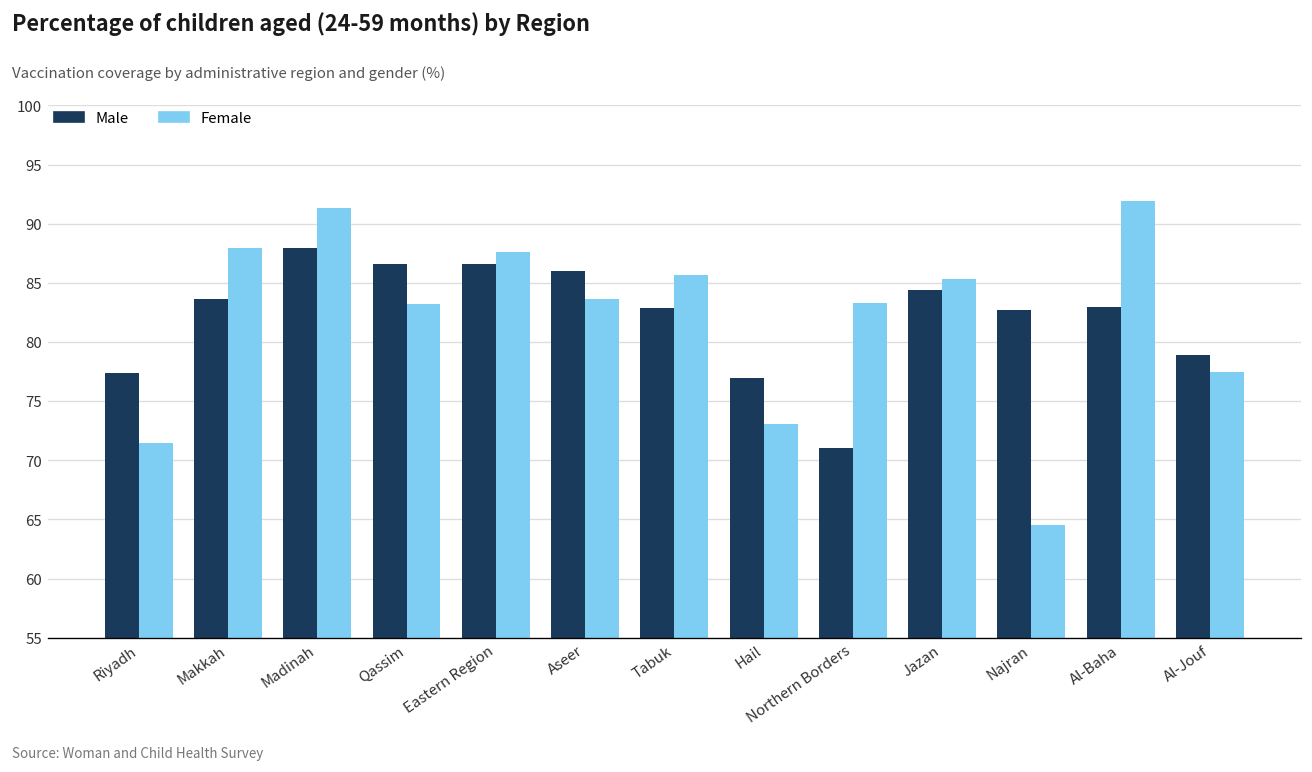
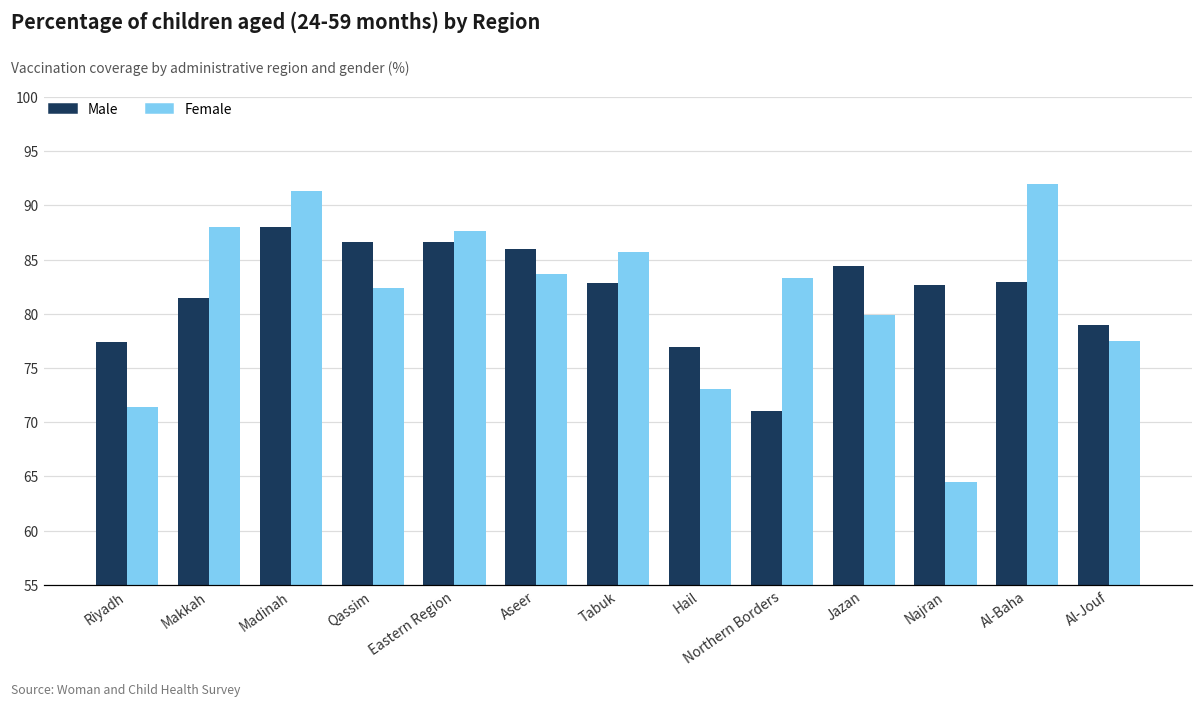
Male, Makkah: 84 -> 81
Female, Qassim: 83 -> 82
Female, Jazan: 85 -> 80
